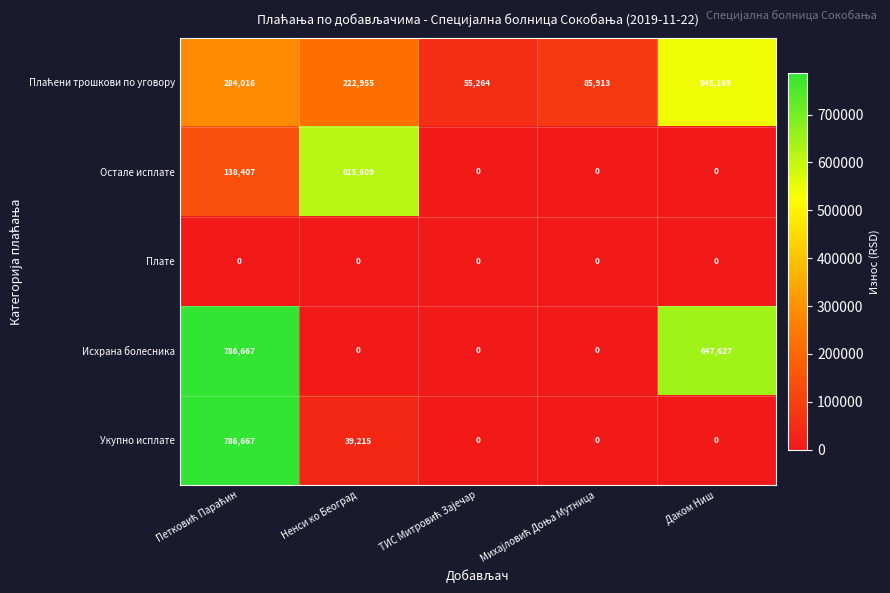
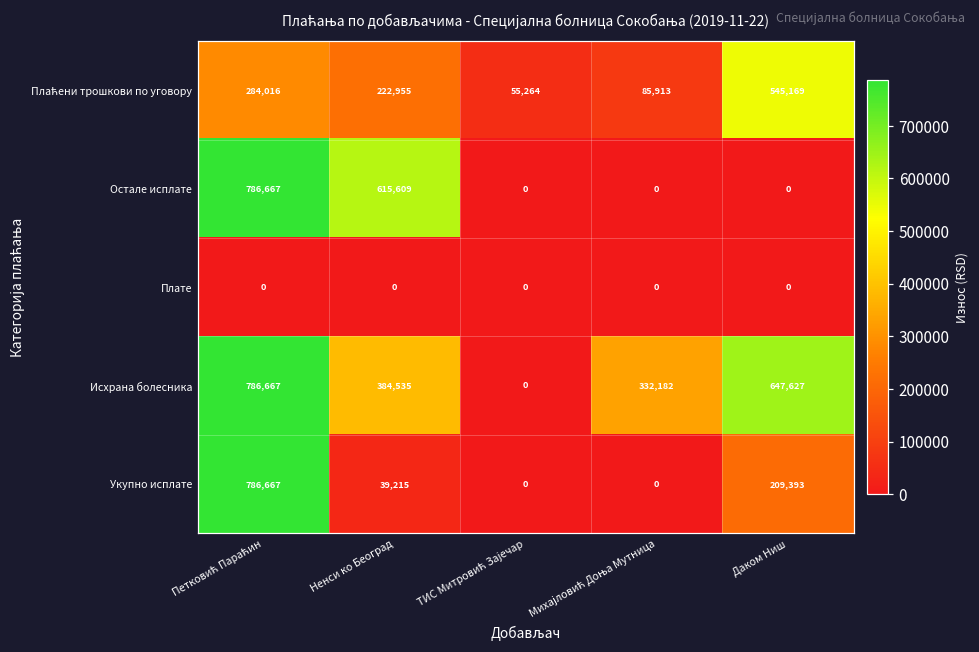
Остале исплате, Петковић Параћин: 138,407 -> 786,667
Исхрана болесника, Ненси ко Београд: 0 -> 384,535
Исхрана болесника, Михајловић Доња Мутница: 0 -> 332,182
Укупно исплате, Даком Ниш: 0 -> 209,393
